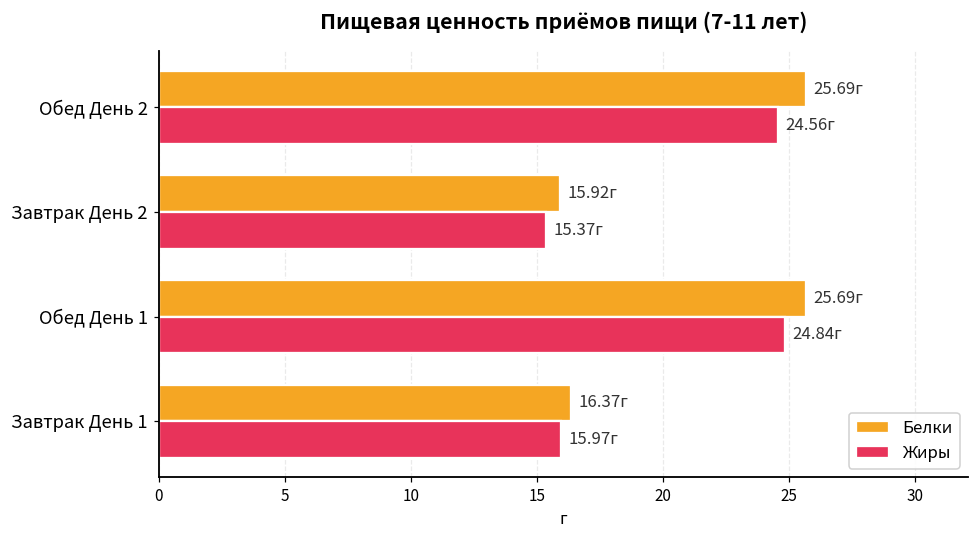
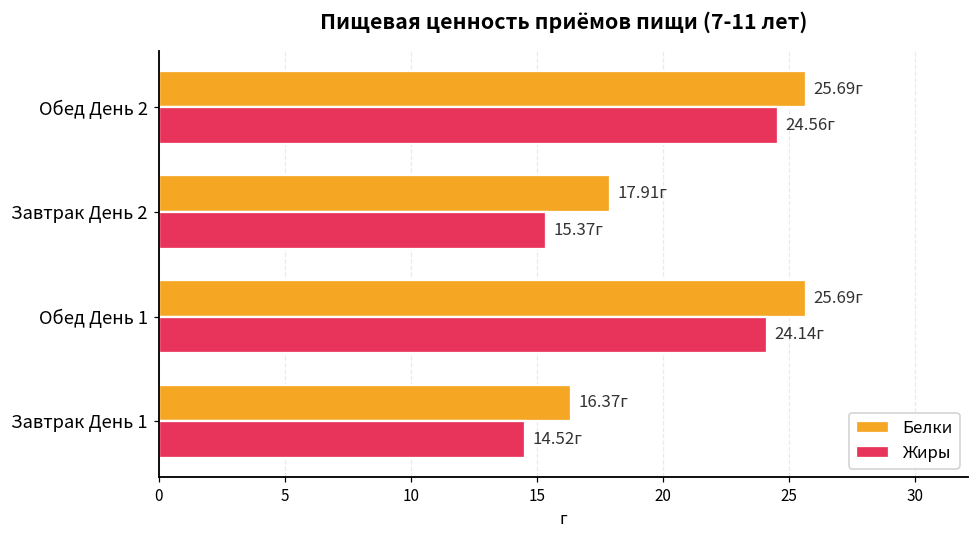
Белки, Завтрак День 2: 15.92г -> 17.91г
Жиры, Обед День 1: 24.84г -> 24.14г
Жиры, Завтрак День 1: 15.97г -> 14.52г
